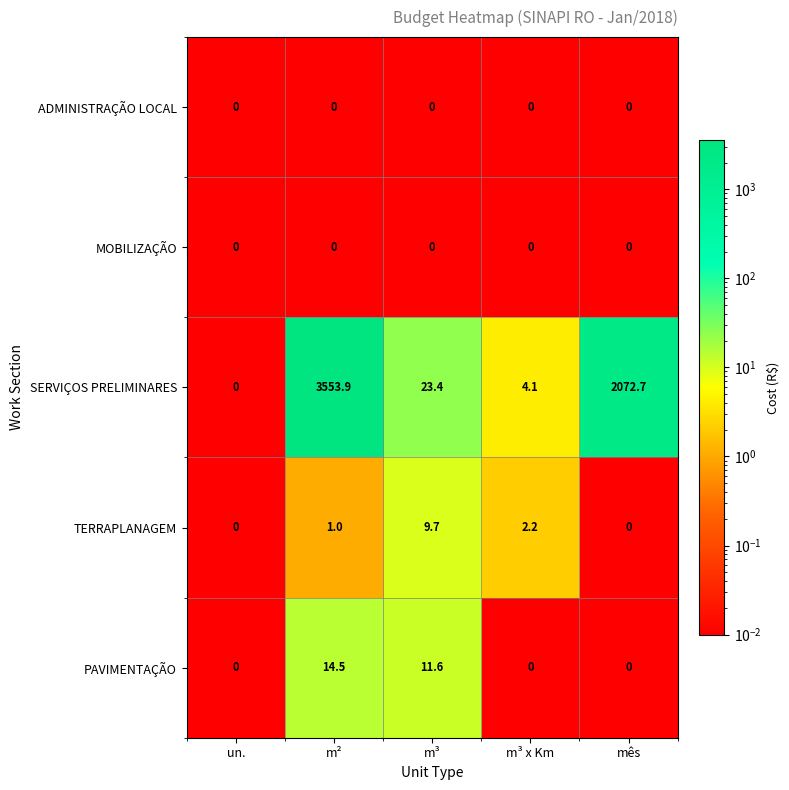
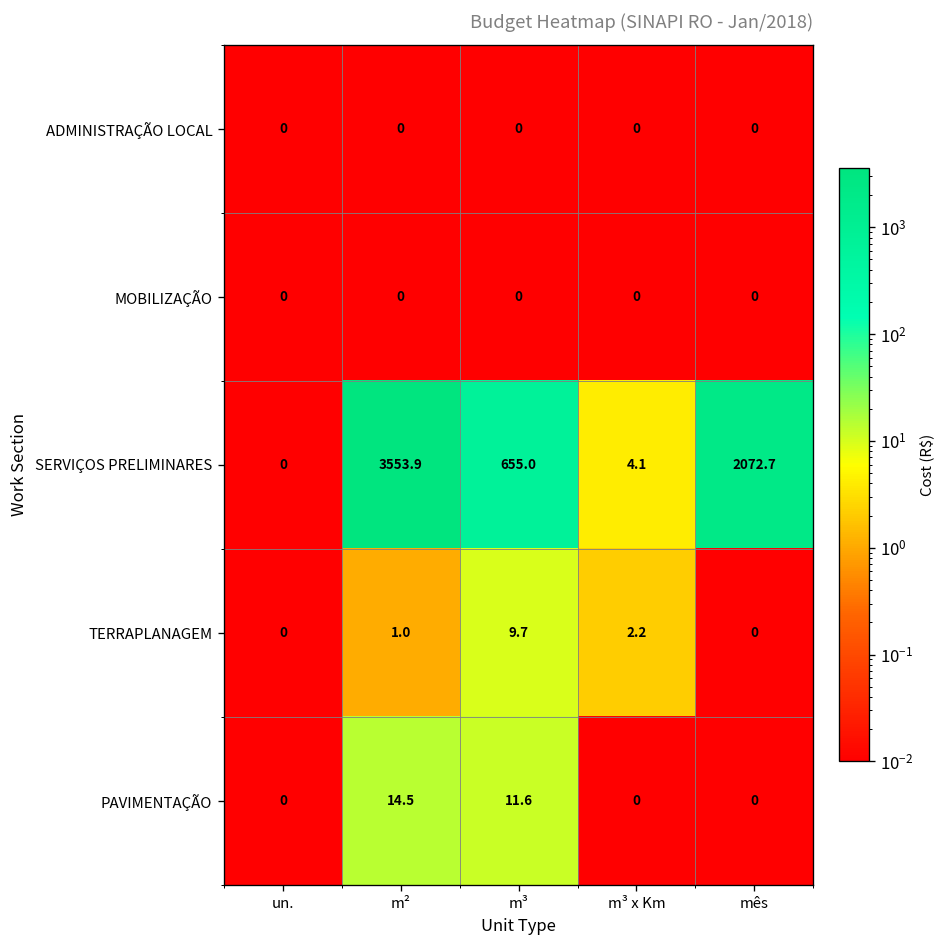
SERVIÇOS PRELIMINARES, m³: 23.4 -> 655.0
